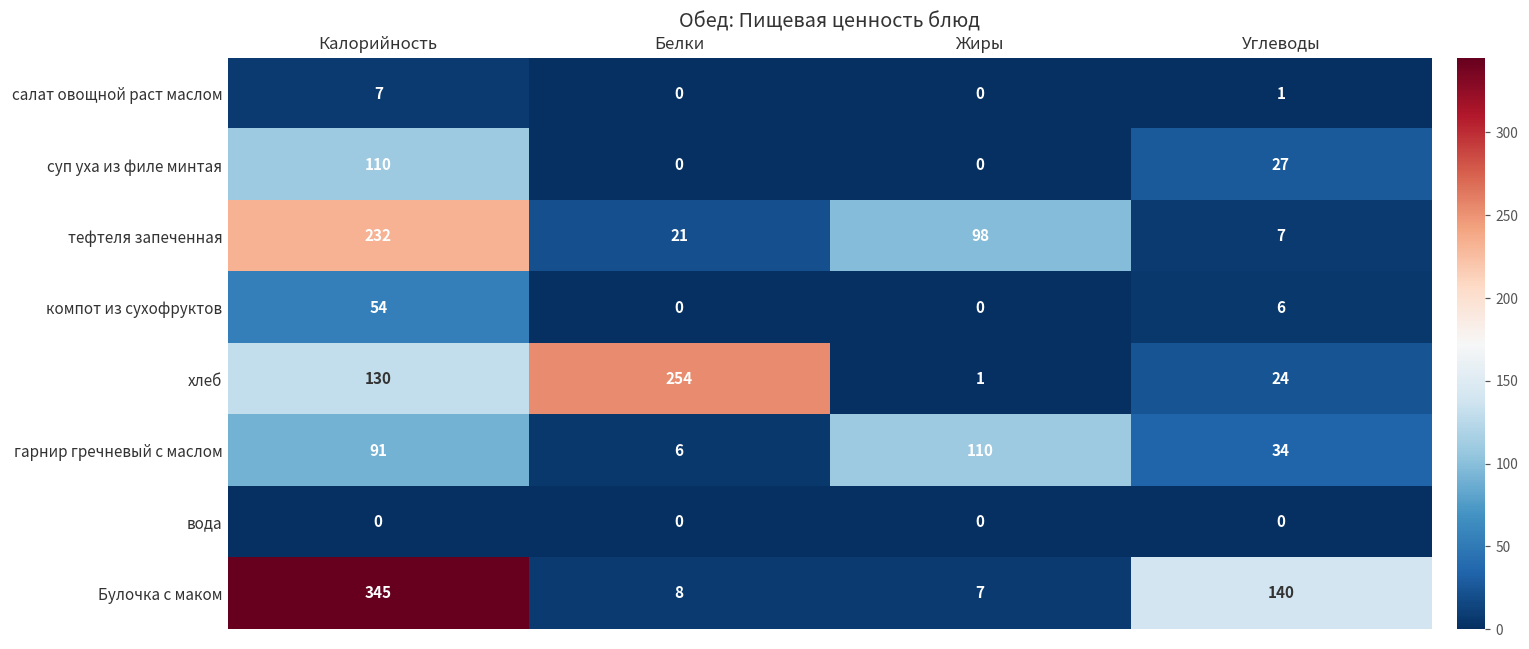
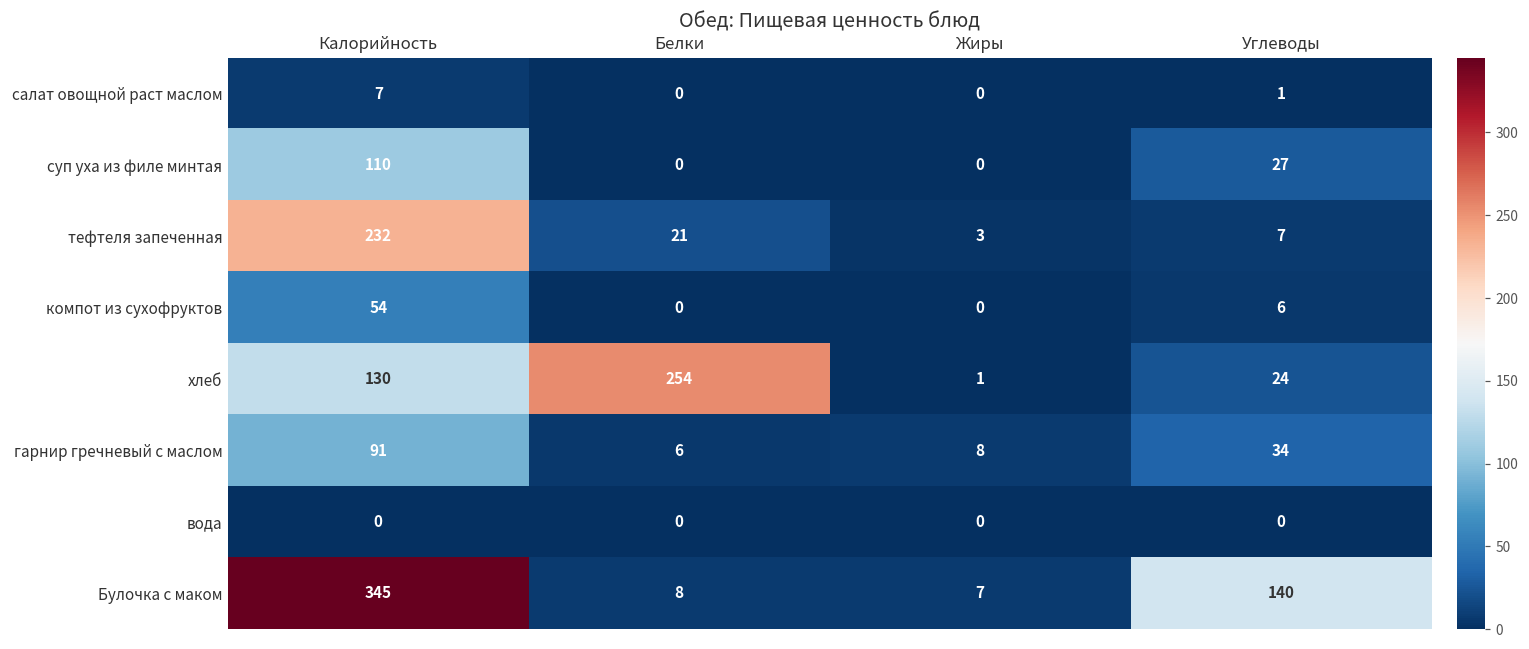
тефтеля запеченная, Жиры: 98 -> 3
гарнир гречневый с маслом, Жиры: 110 -> 8
